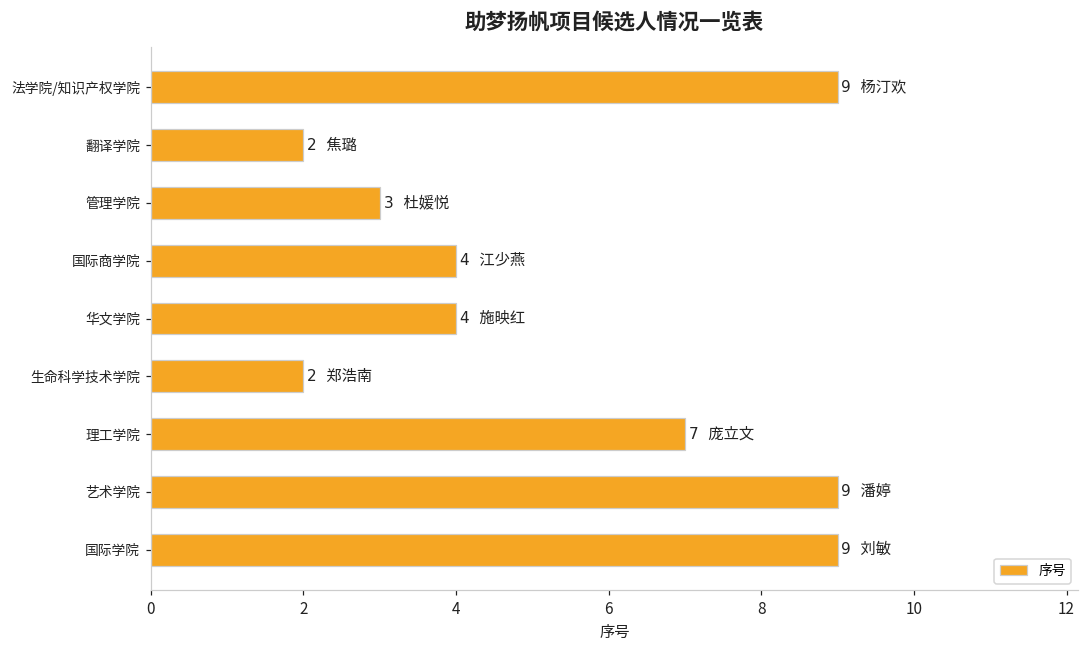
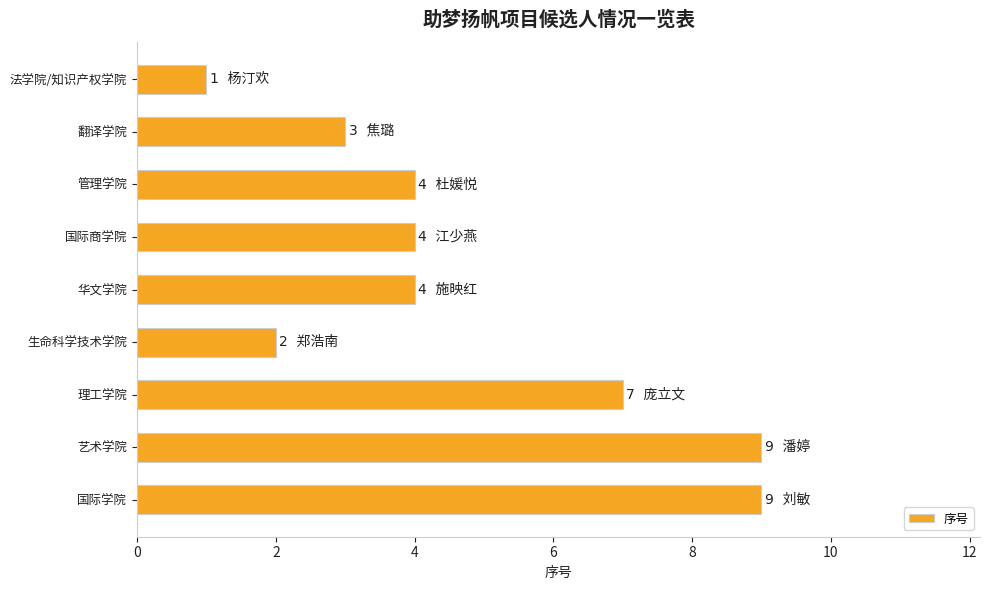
法学院/知识产权学院: 9 -> 1
翻译学院: 2 -> 3
管理学院: 3 -> 4
